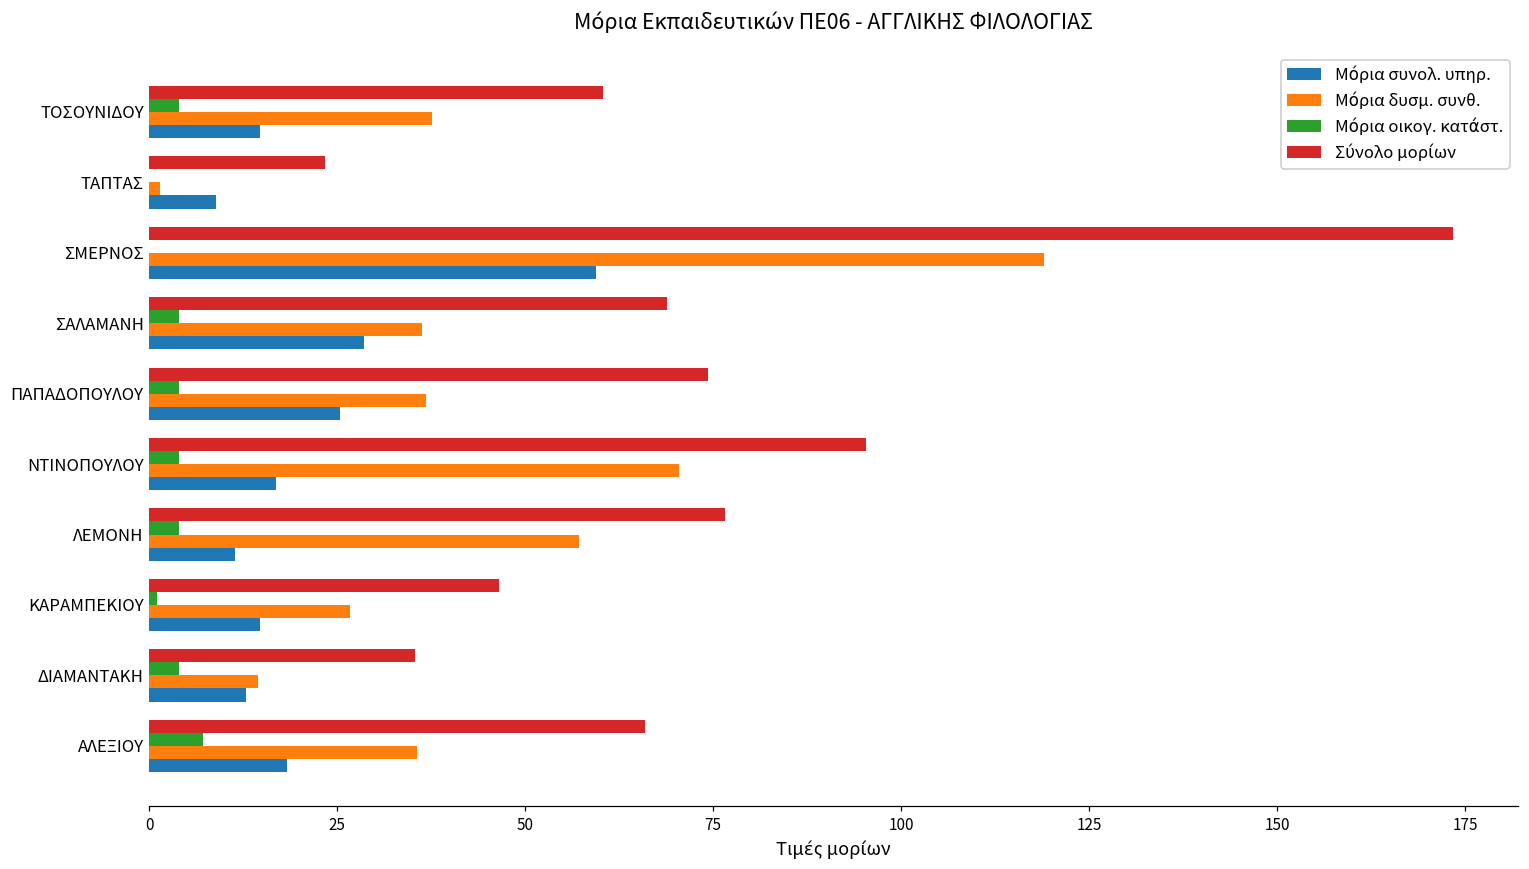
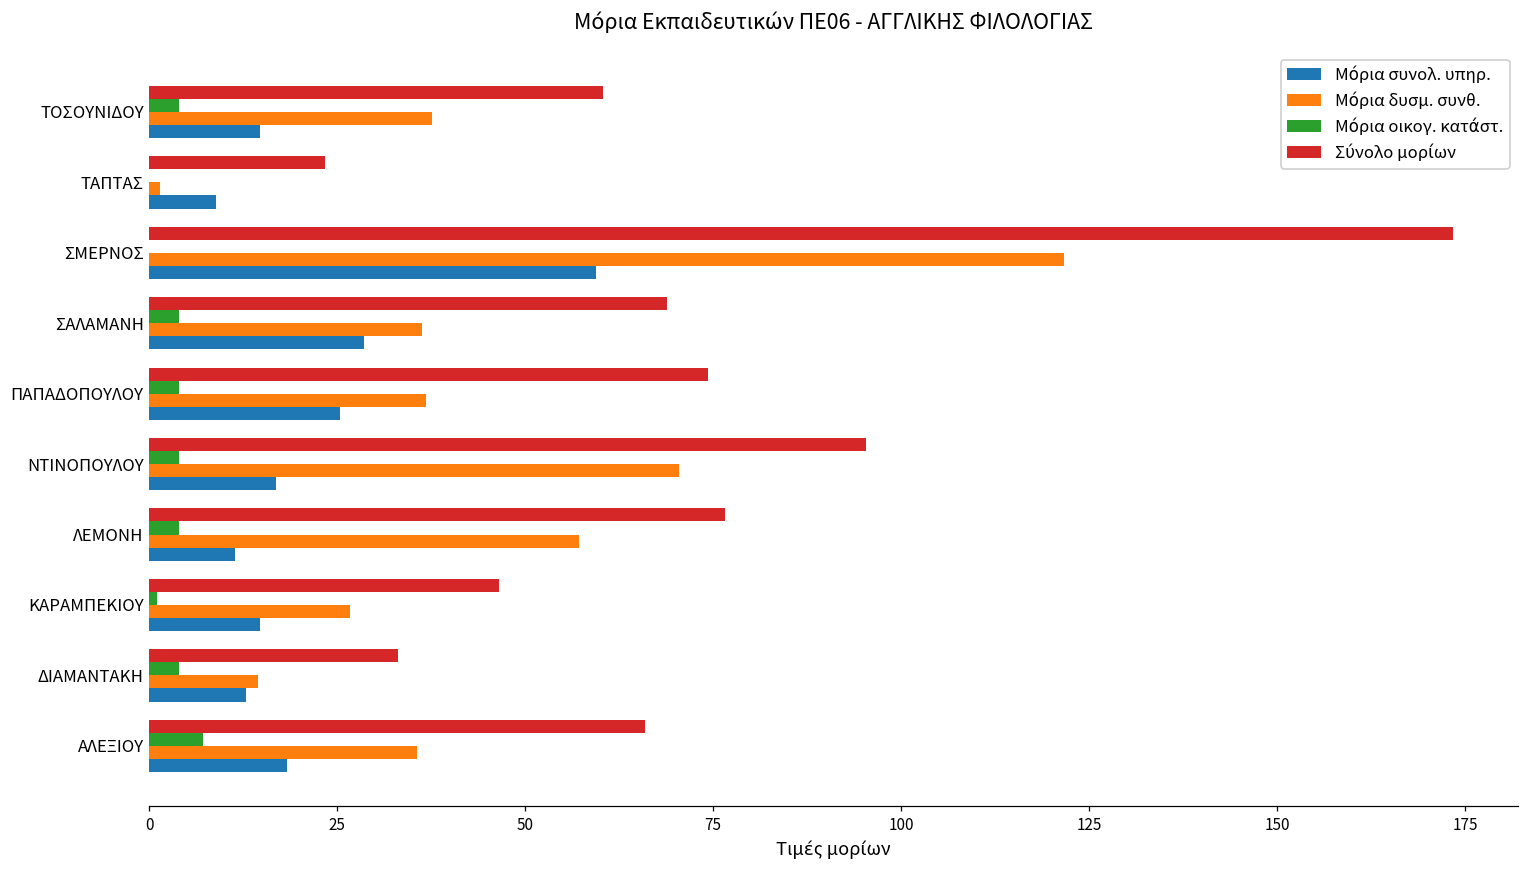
Μόρια δυσμ. συνθ., ΣΜΕΡΝΟΣ: 119 -> 122
Σύνολο μορίων, ΔΙΑΜΑΝΤΑΚΗ: 35 -> 33
